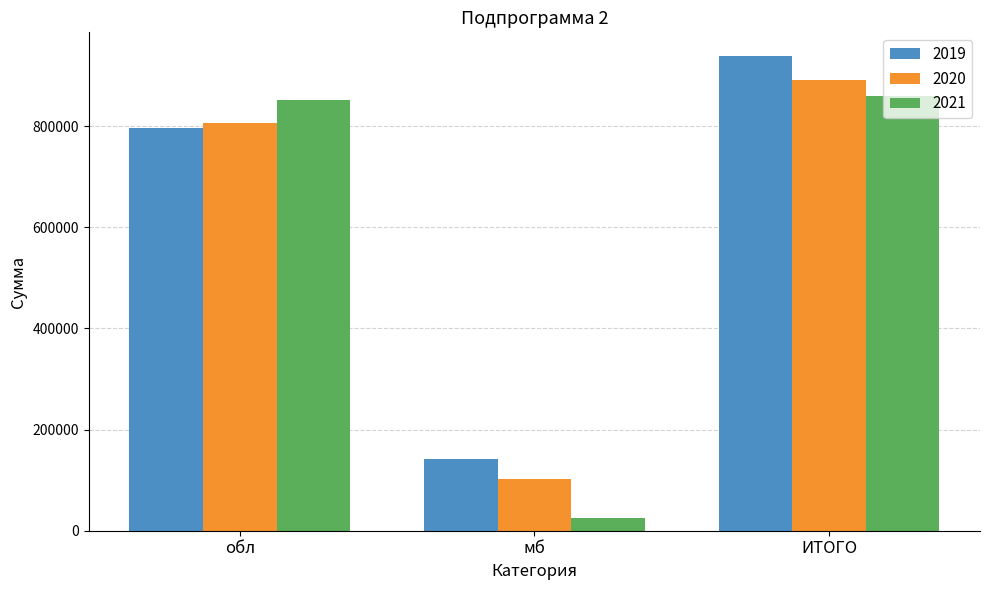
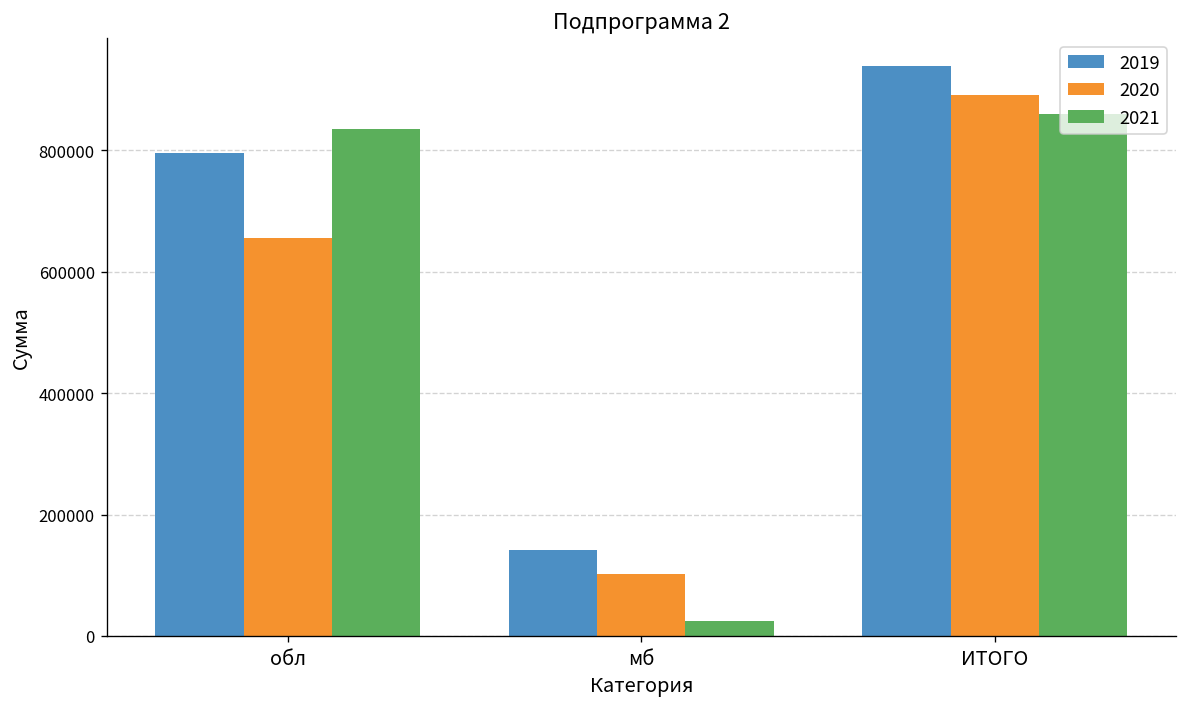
2020, обл: 810000 -> 660000
2021, обл: 850000 -> 840000
